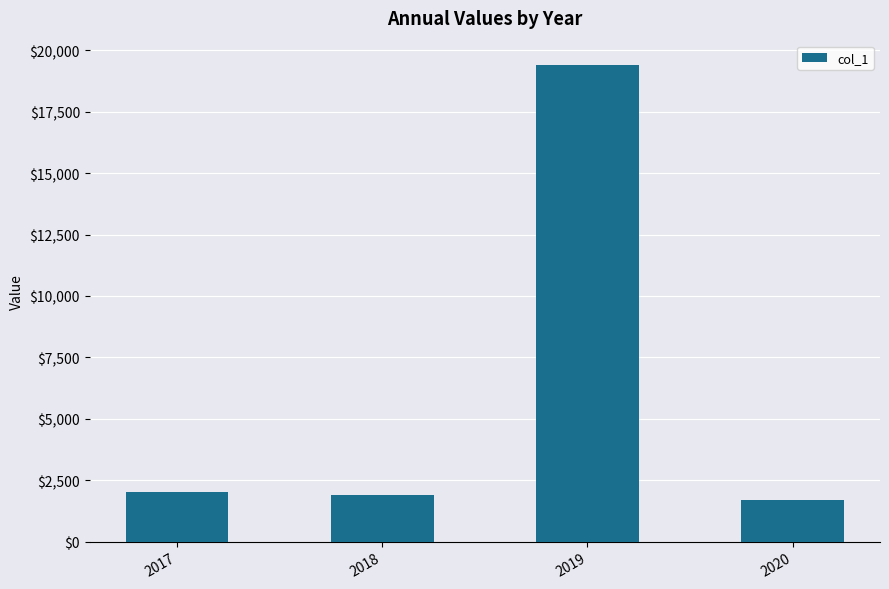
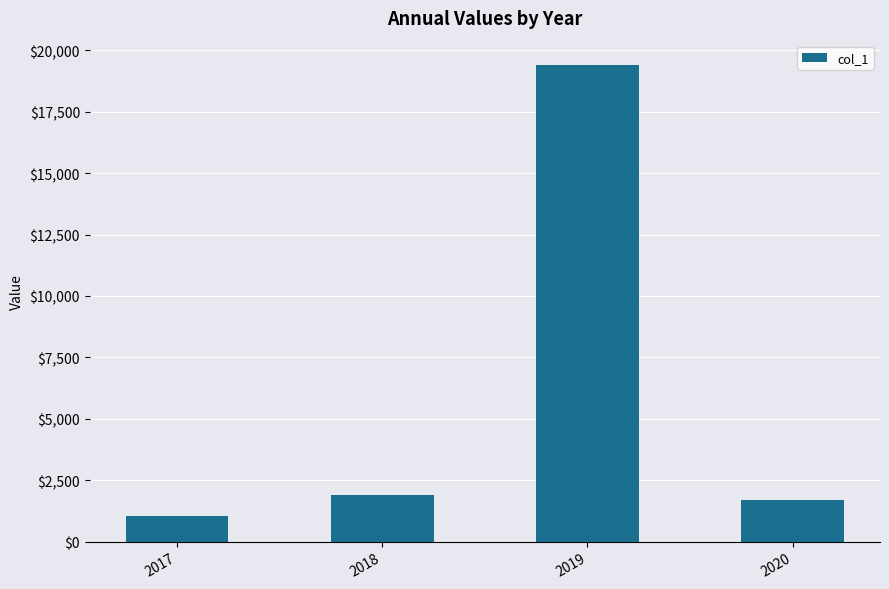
2017: $2,000 -> $1,100
